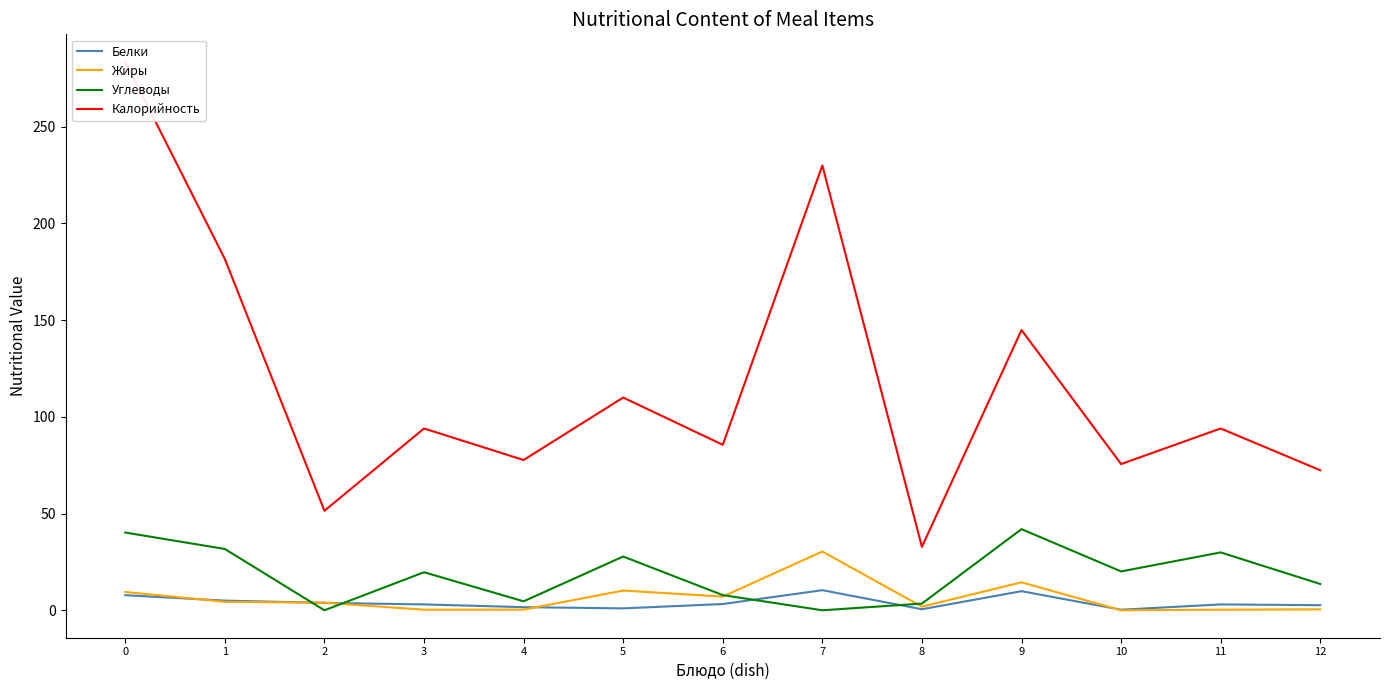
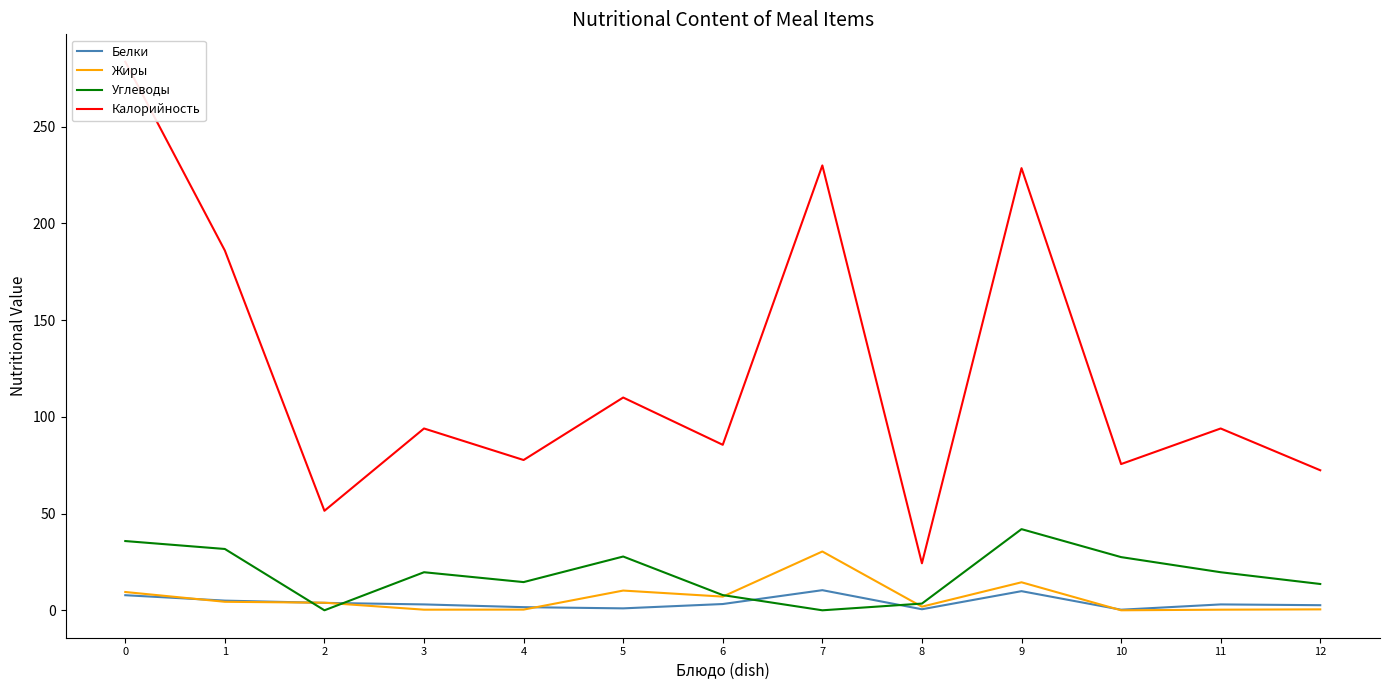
Углеводы, 0: 40 -> 36
Калорийность, 1: 182 -> 186
Углеводы, 4: 5 -> 15
Калорийность, 8: 33 -> 24
Калорийность, 9: 145 -> 229
Углеводы, 10: 20 -> 28
Углеводы, 11: 30 -> 20
